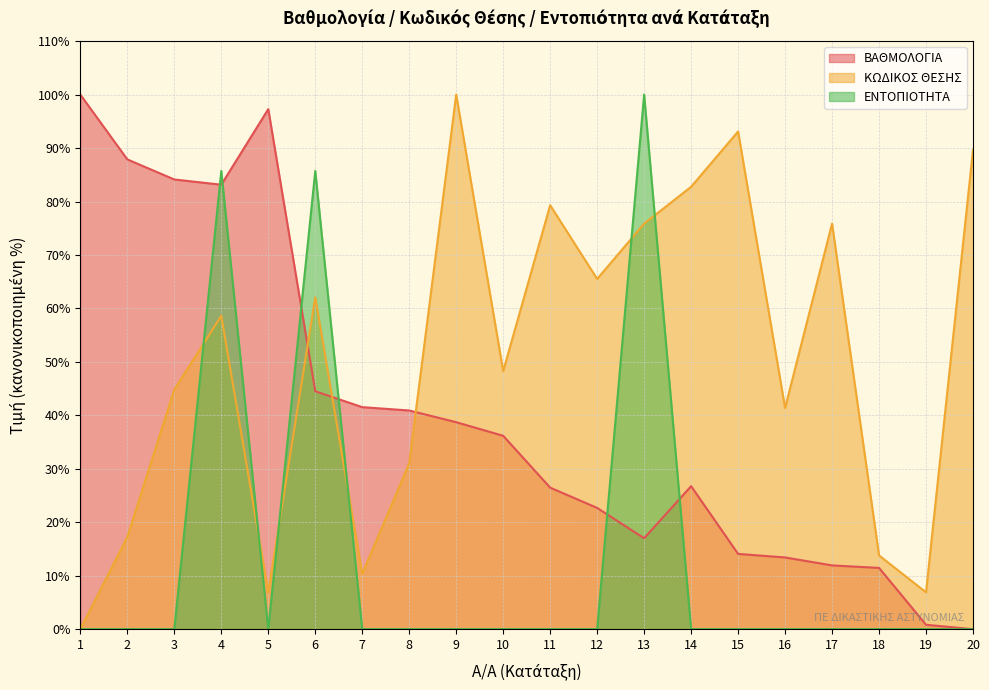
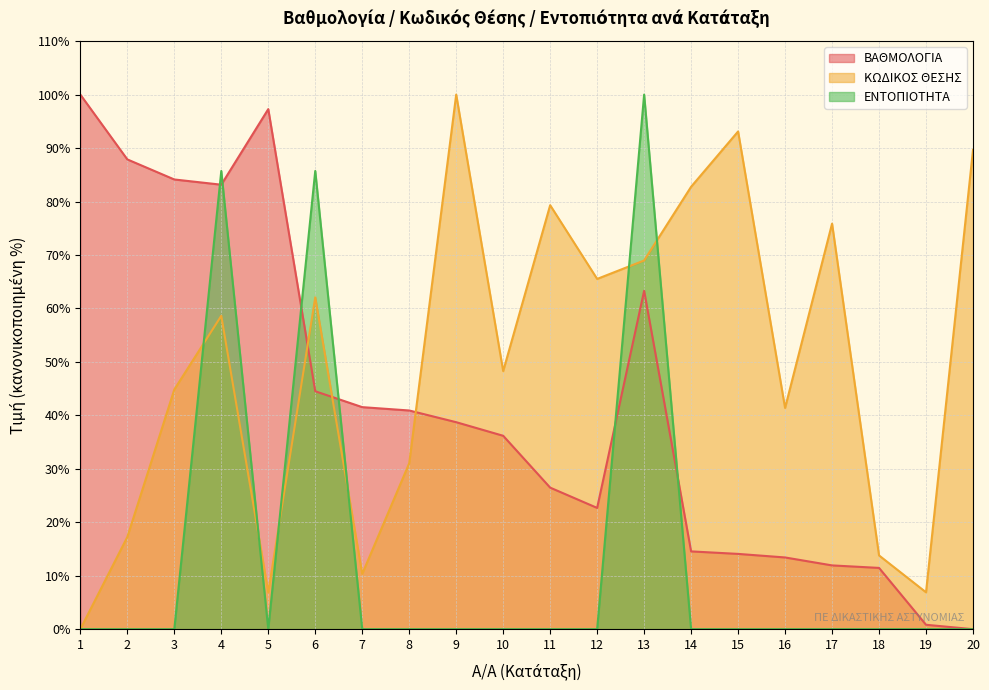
ΒΑΘΜΟΛΟΓΙΑ, 13: 17% -> 63%
ΚΩΔΙΚΟΣ ΘΕΣΗΣ, 13: 76% -> 69%
ΒΑΘΜΟΛΟΓΙΑ, 14: 27% -> 15%
